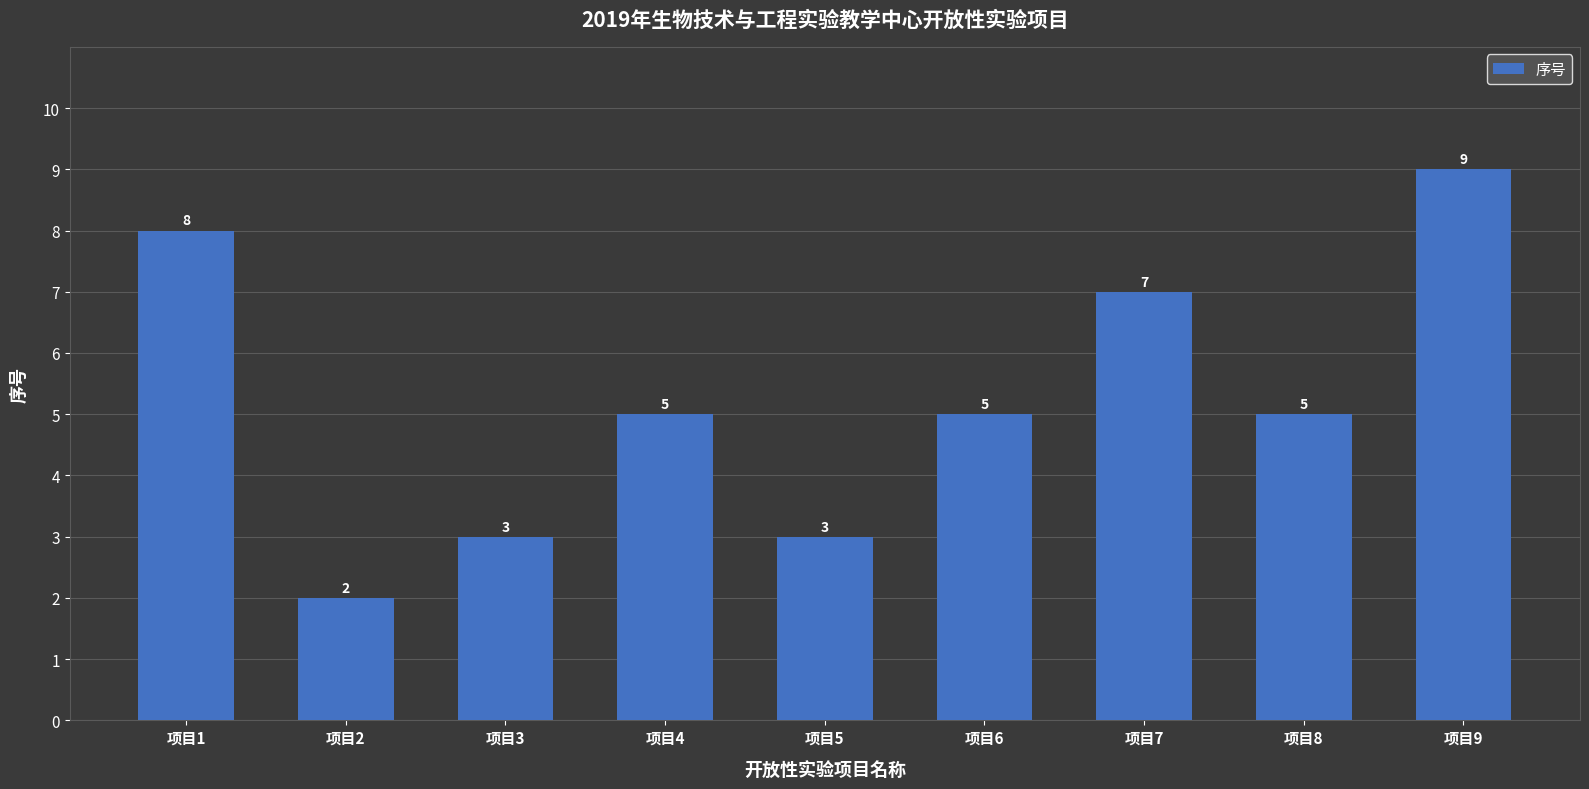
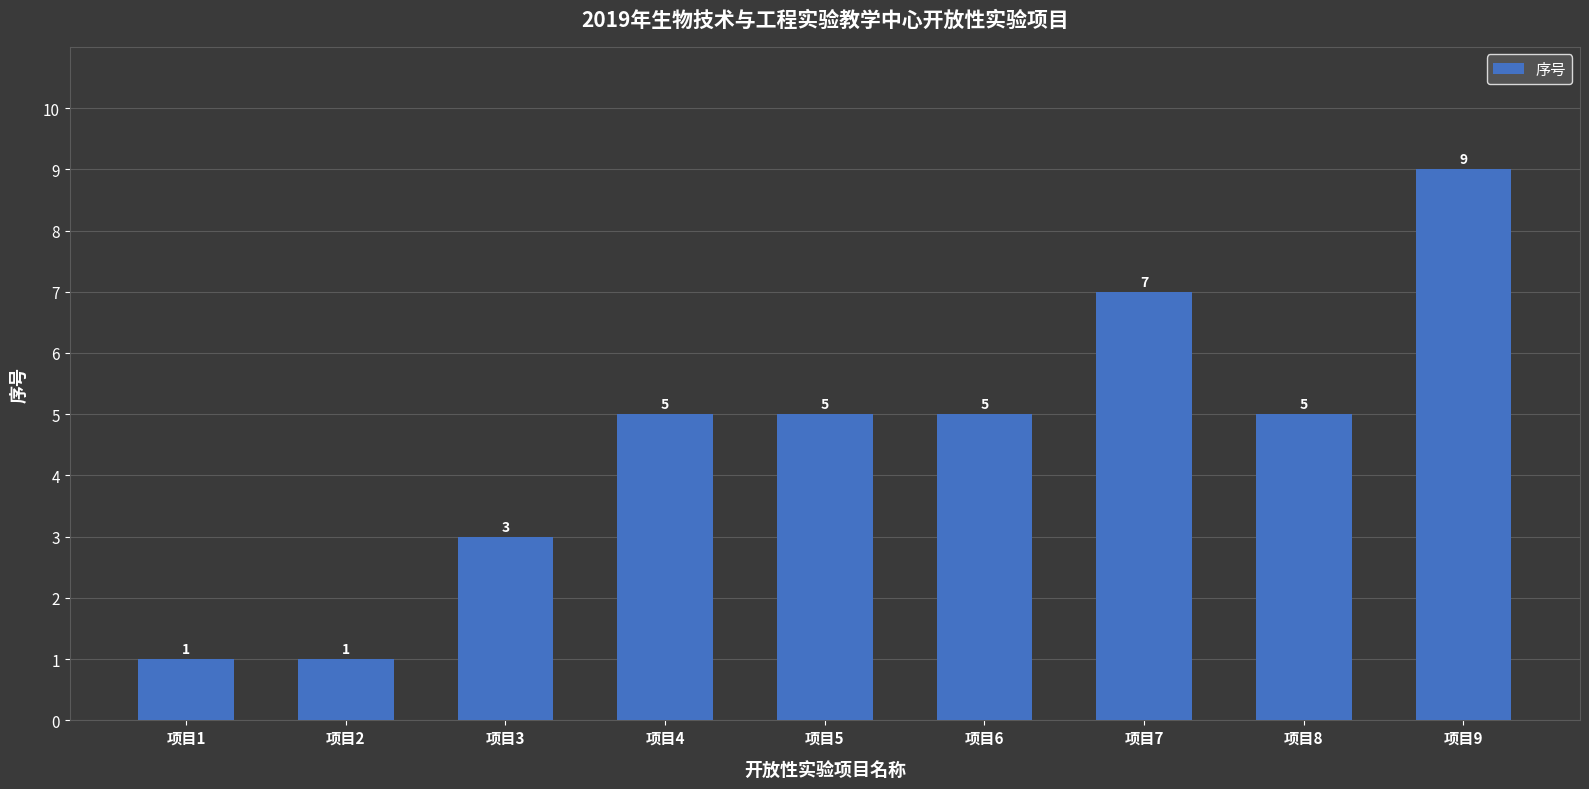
项目1: 8 -> 1
项目2: 2 -> 1
项目5: 3 -> 5
